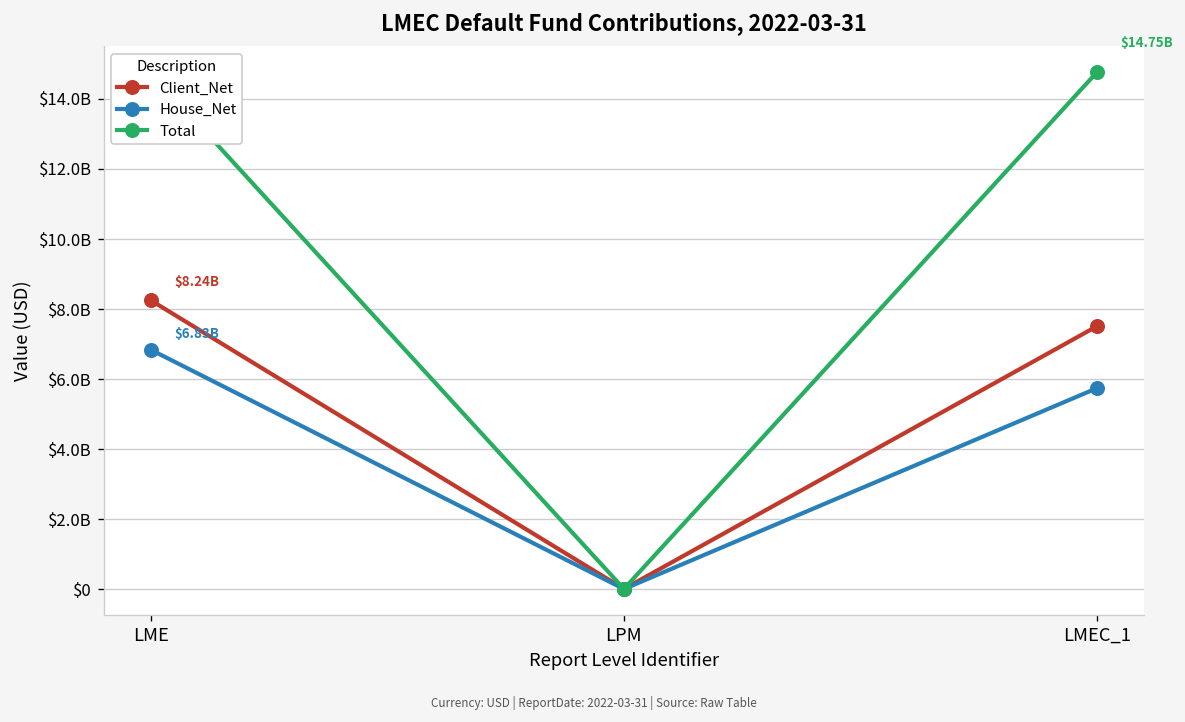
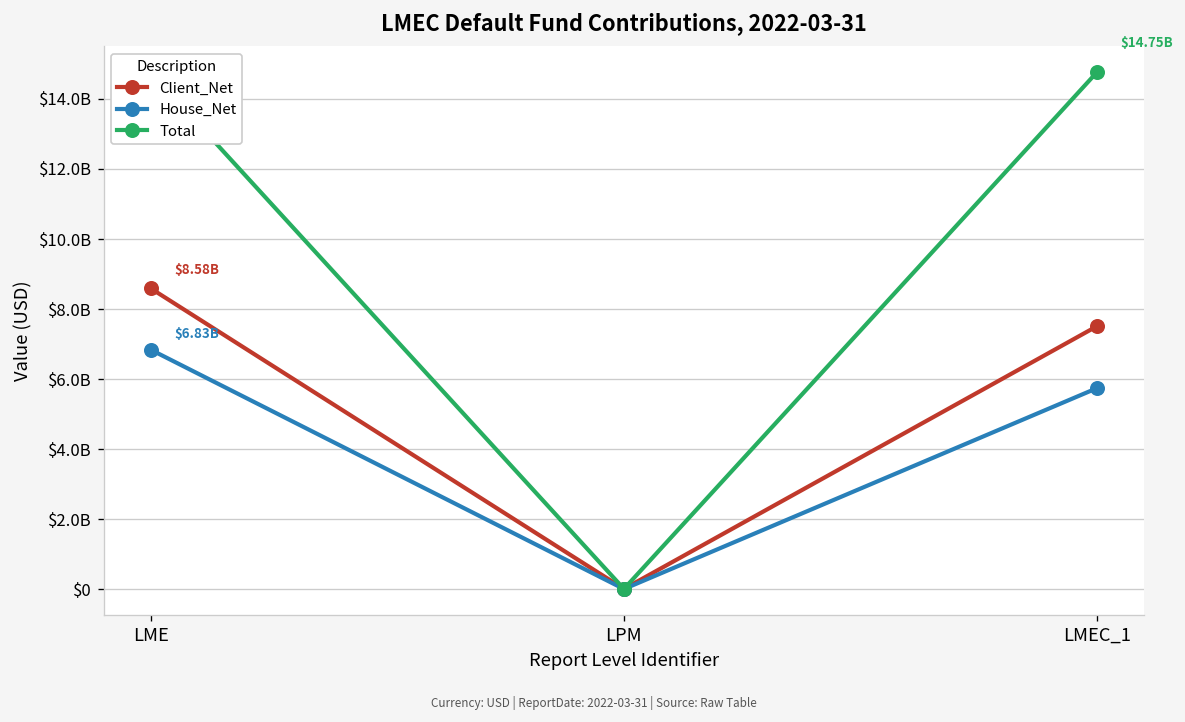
Client_Net, LME: $8.24B -> $8.58B
